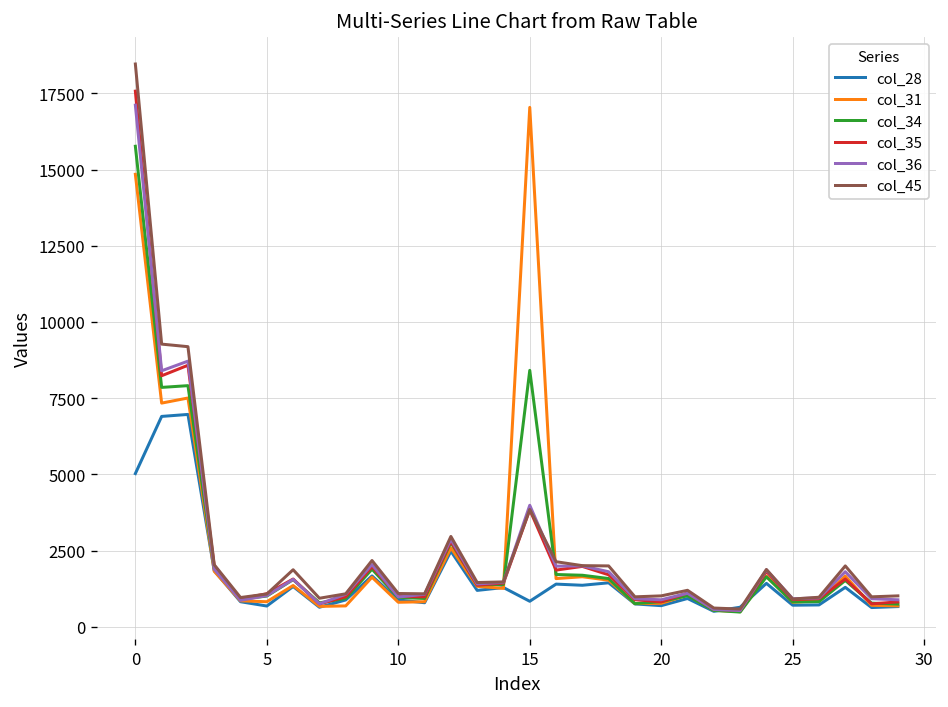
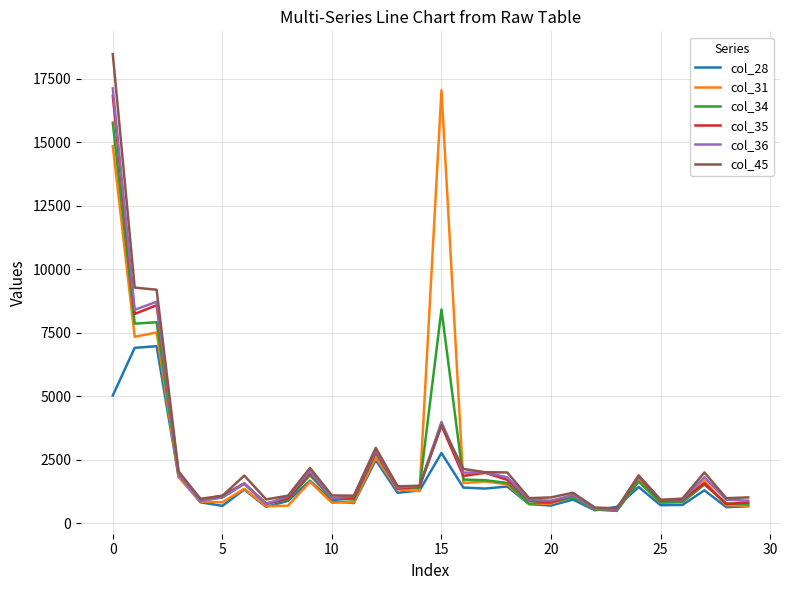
col_35, 0: 17600 -> 16800
col_28, 15: 800 -> 2800
